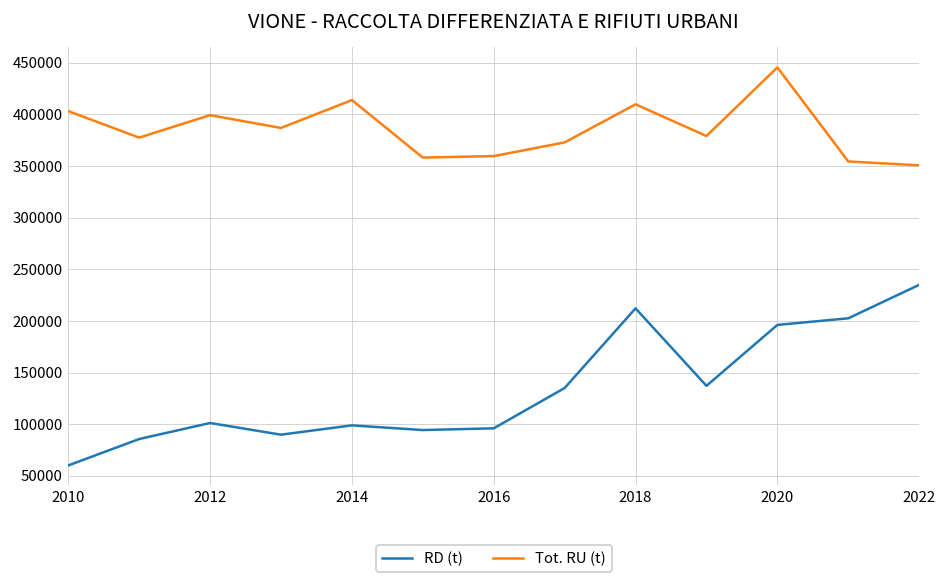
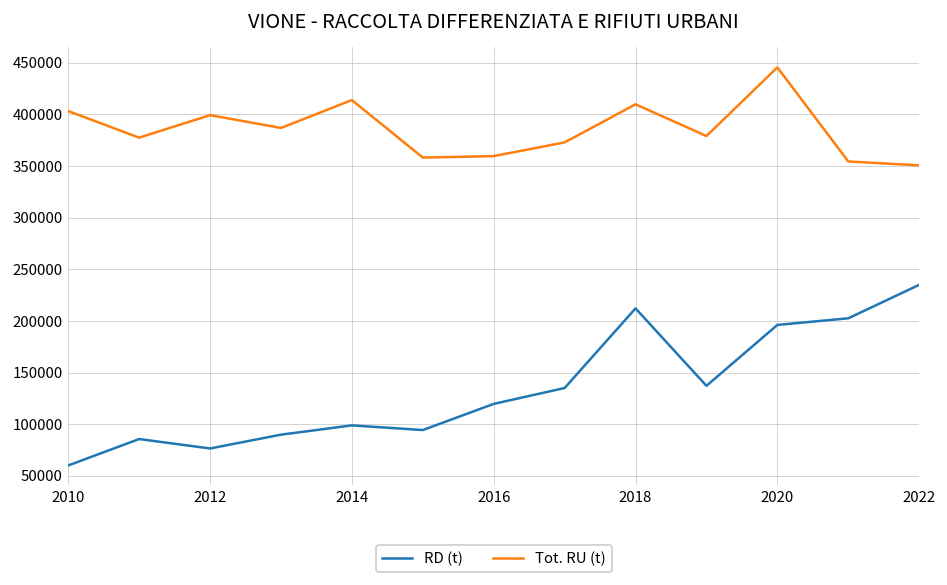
RD (t), 2012: 100000 -> 80000
RD (t), 2016: 100000 -> 120000
